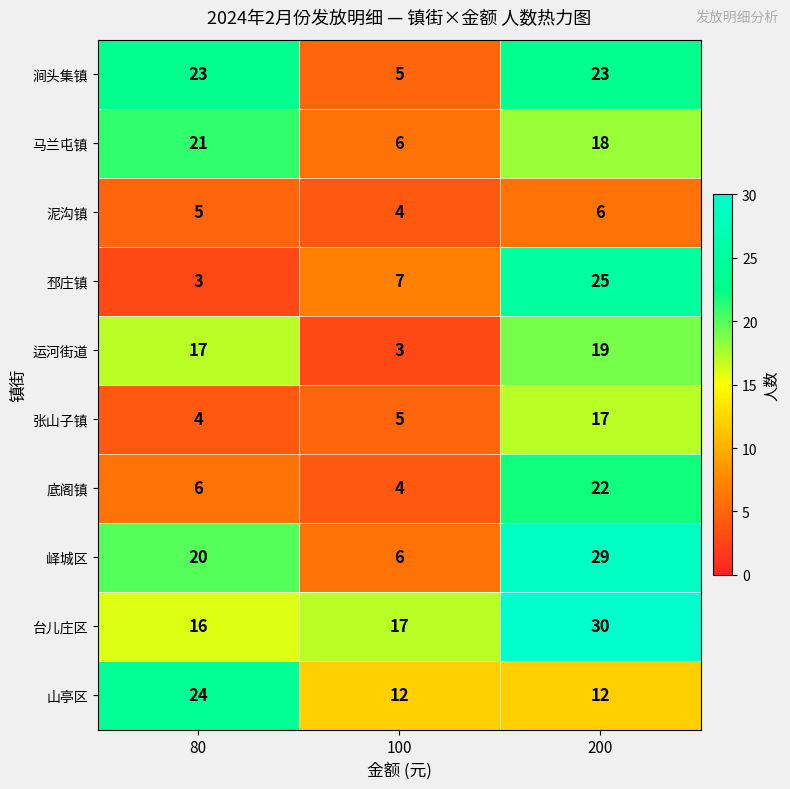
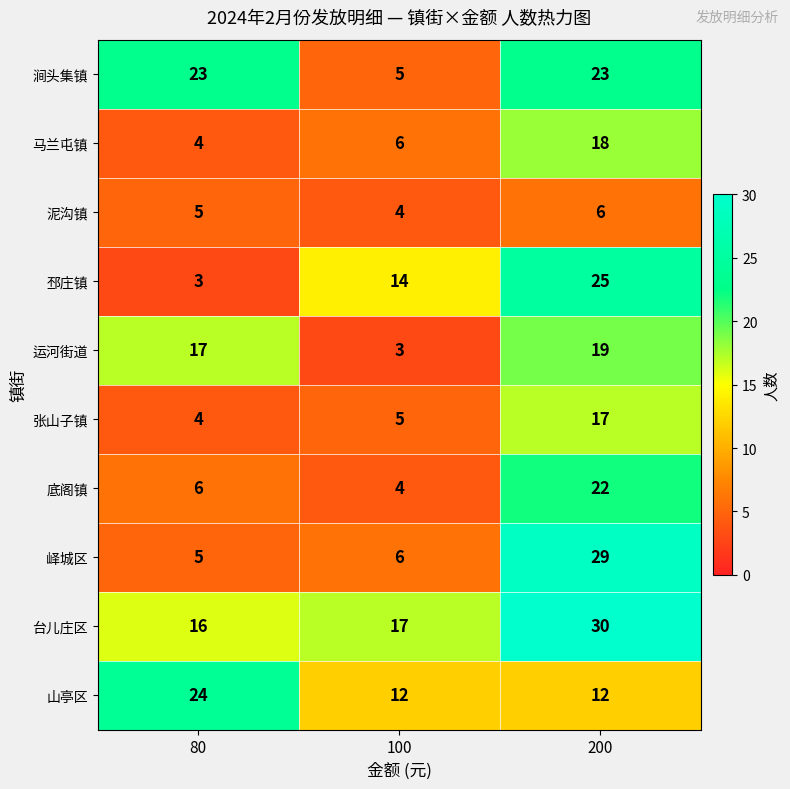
马兰屯镇, 80: 21 -> 4
邳庄镇, 100: 7 -> 14
峄城区, 80: 20 -> 5
